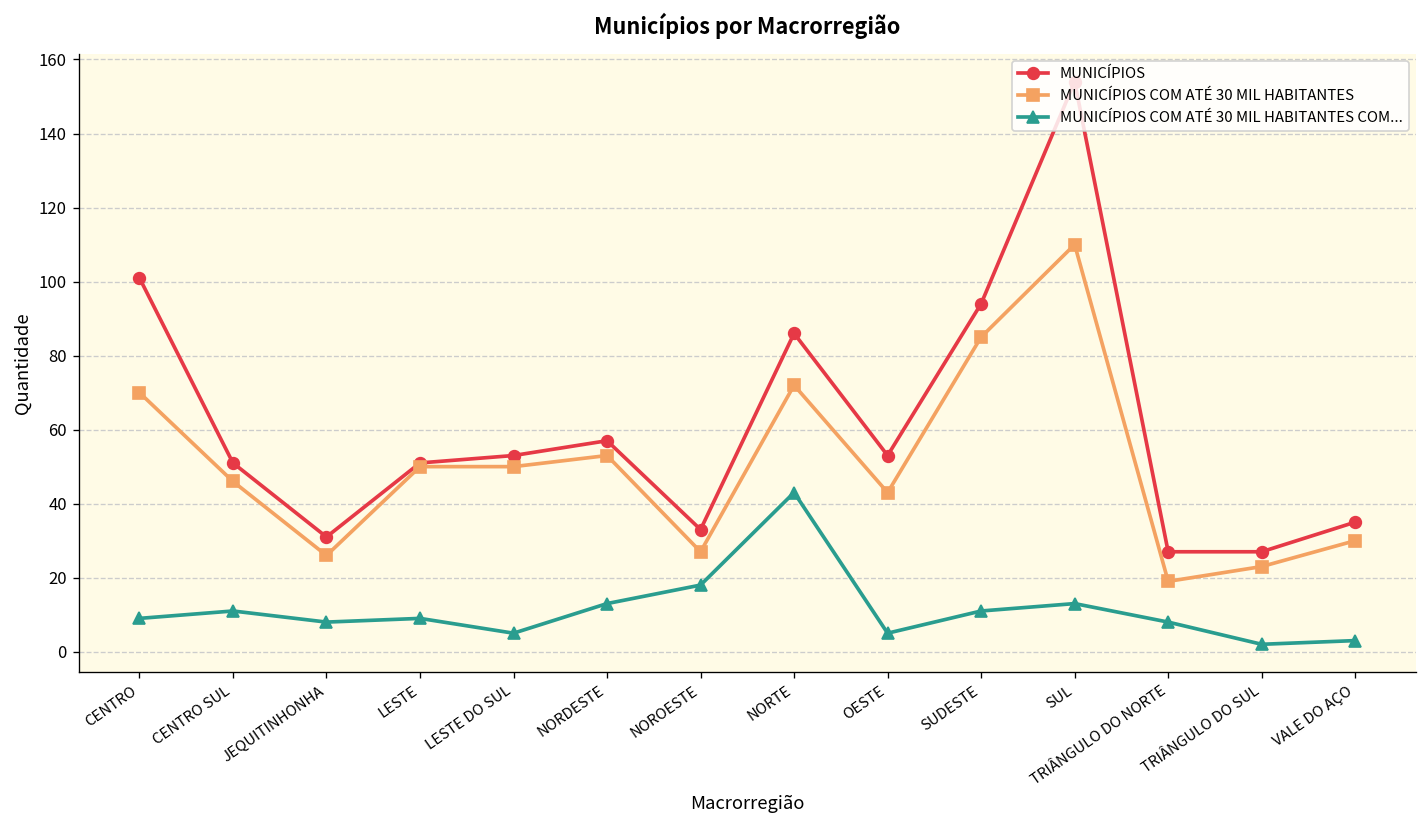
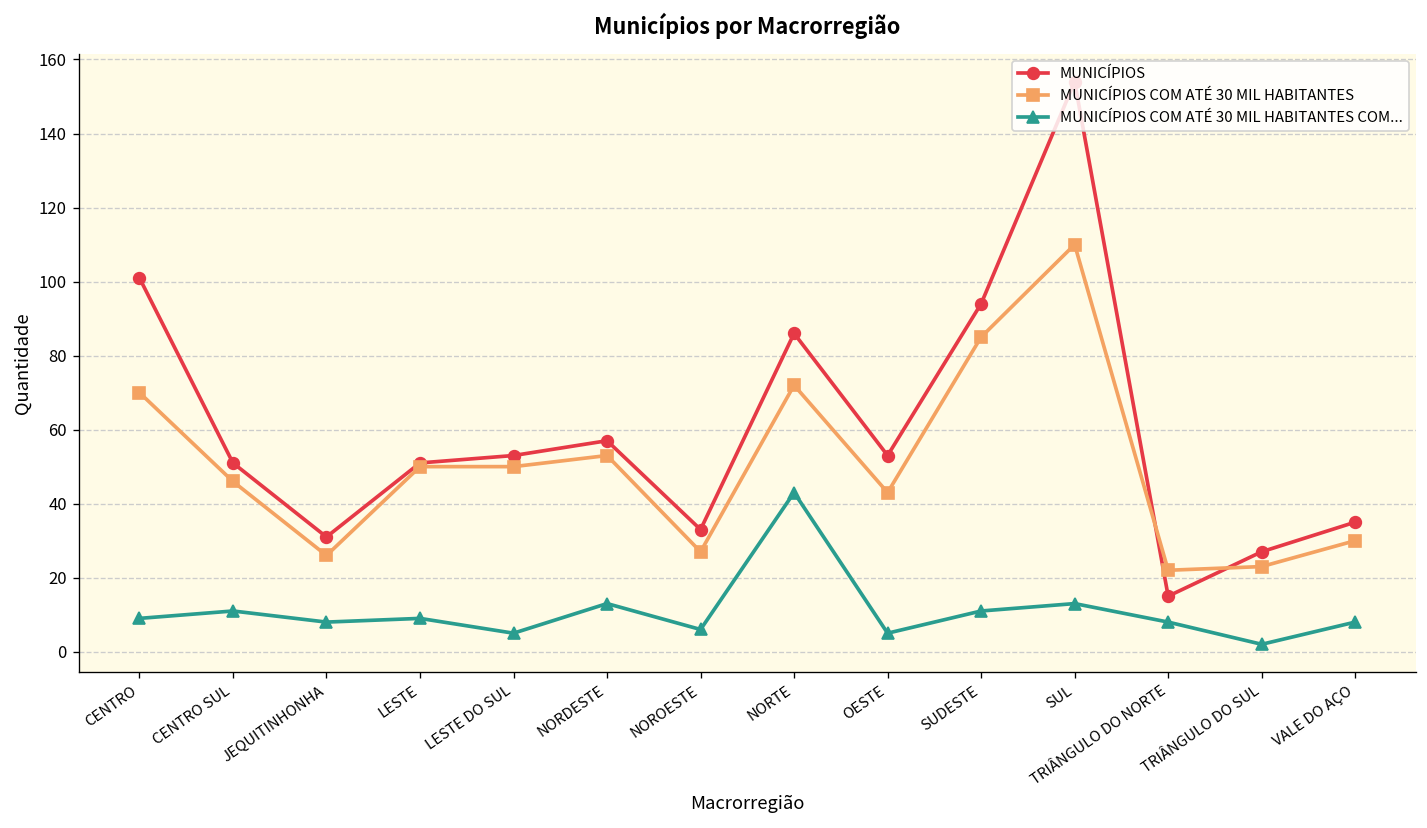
MUNICÍPIOS COM ATÉ 30 MIL HABITANTES COM..., NOROESTE: 18 -> 6
MUNICÍPIOS, TRIÂNGULO DO NORTE: 27 -> 15
MUNICÍPIOS COM ATÉ 30 MIL HABITANTES, TRIÂNGULO DO NORTE: 19 -> 22
MUNICÍPIOS COM ATÉ 30 MIL HABITANTES COM..., VALE DO AÇO: 3 -> 8
